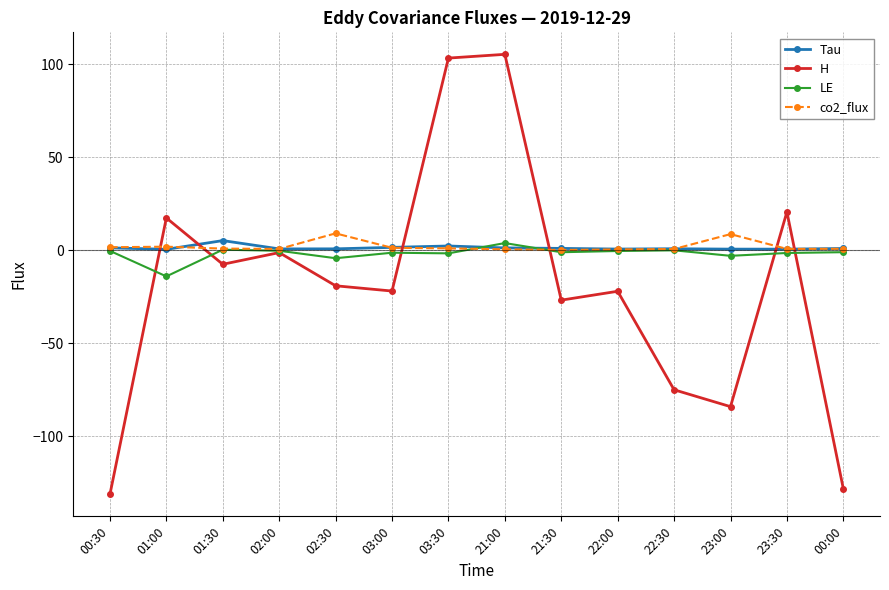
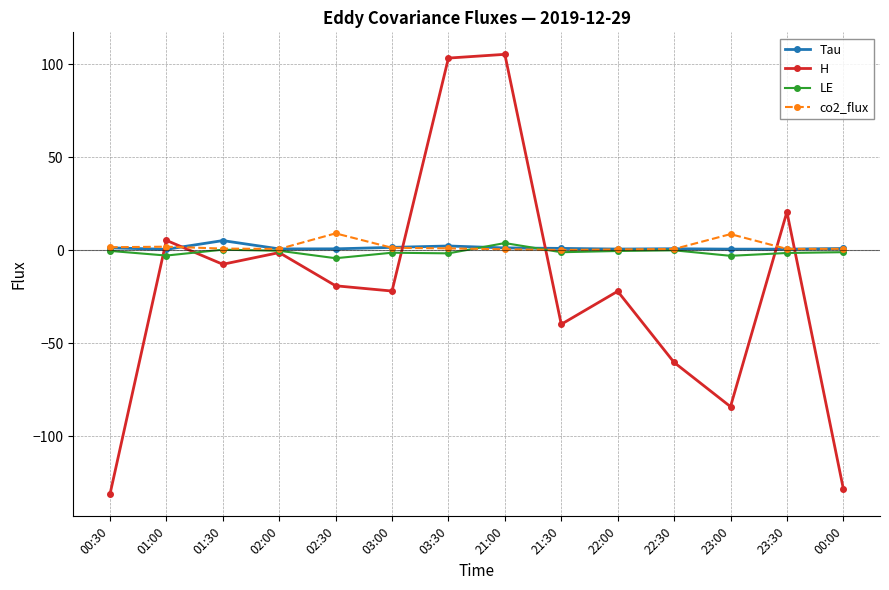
H, 01:00: 17 -> 5
LE, 01:00: -14 -> -3
H, 21:30: -27 -> -40
H, 22:30: -75 -> -60
